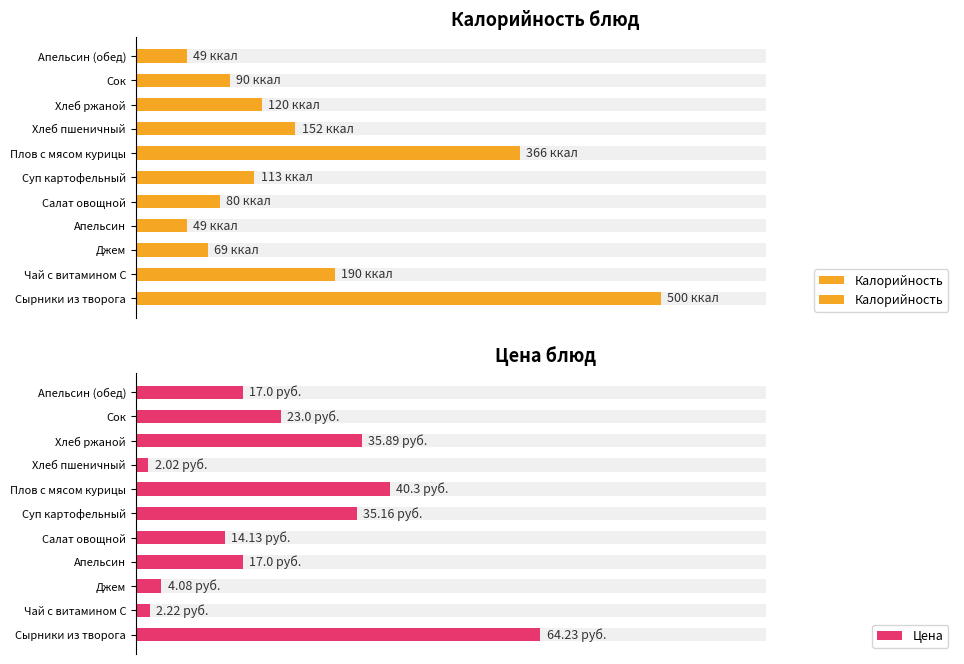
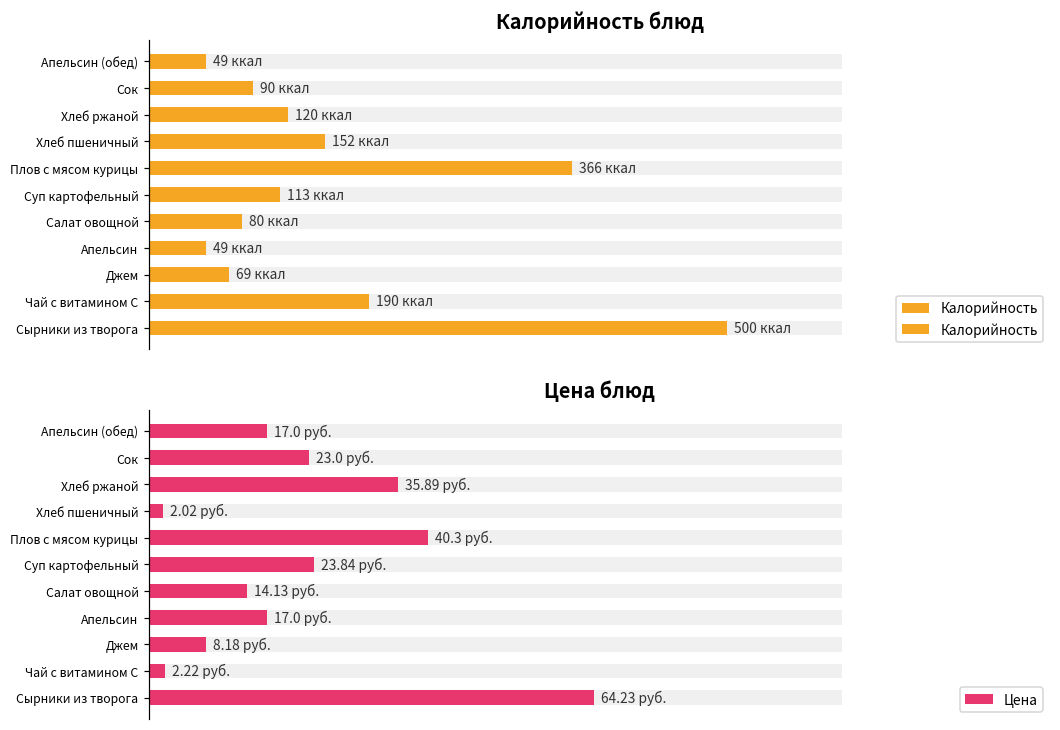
Цена блюд, Цена, Суп картофельный: 35.16 -> 23.84
Цена блюд, Цена, Джем: 4.08 -> 8.18
